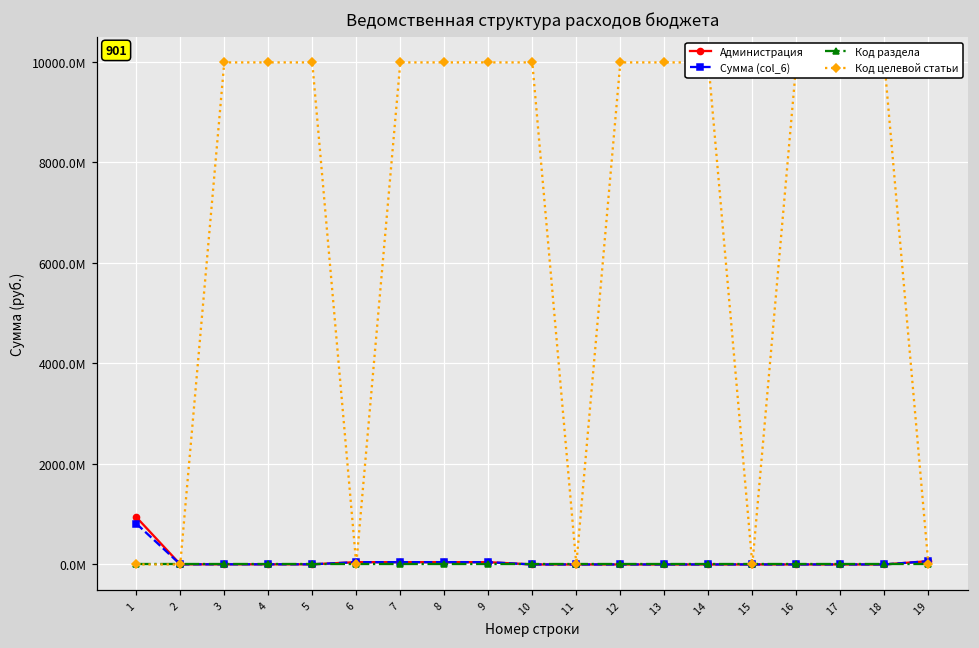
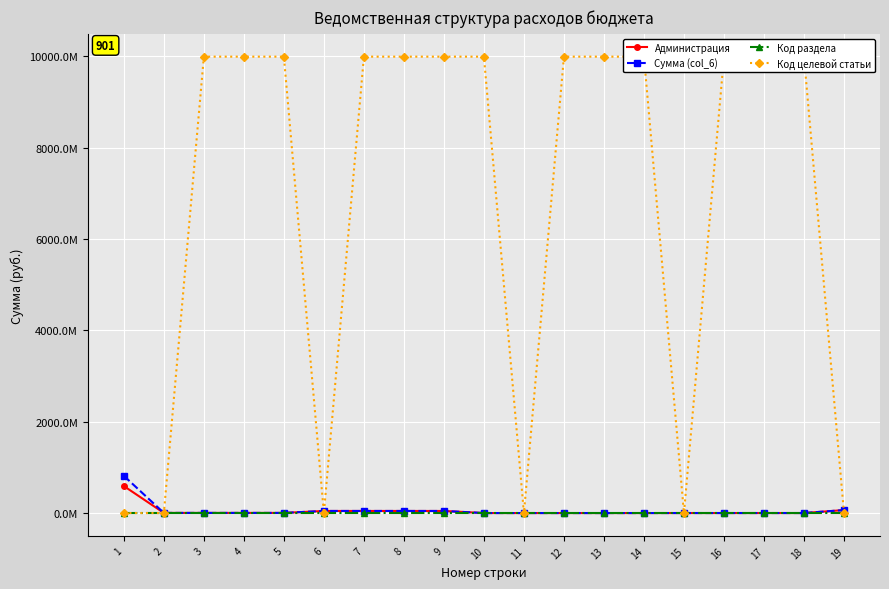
Администрация, 1: 900000000 -> 600000000
